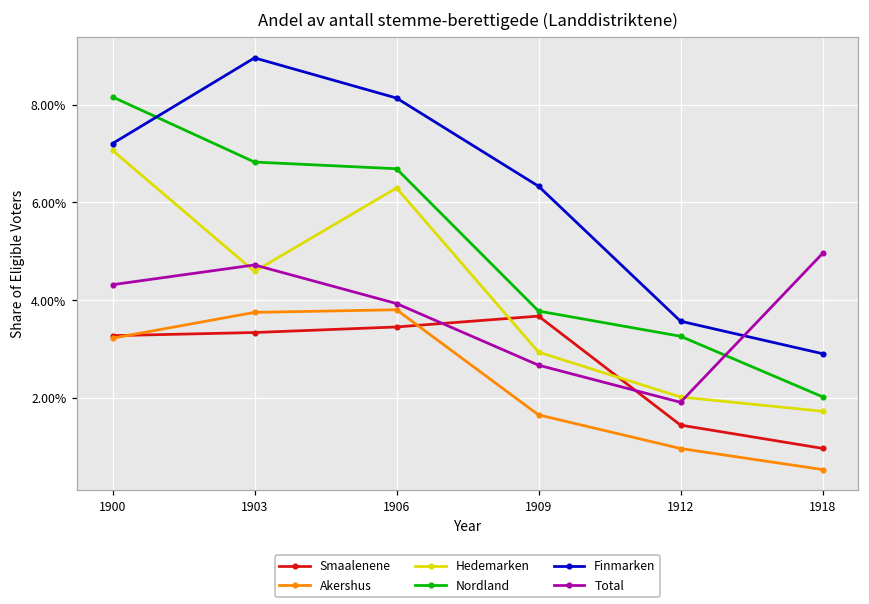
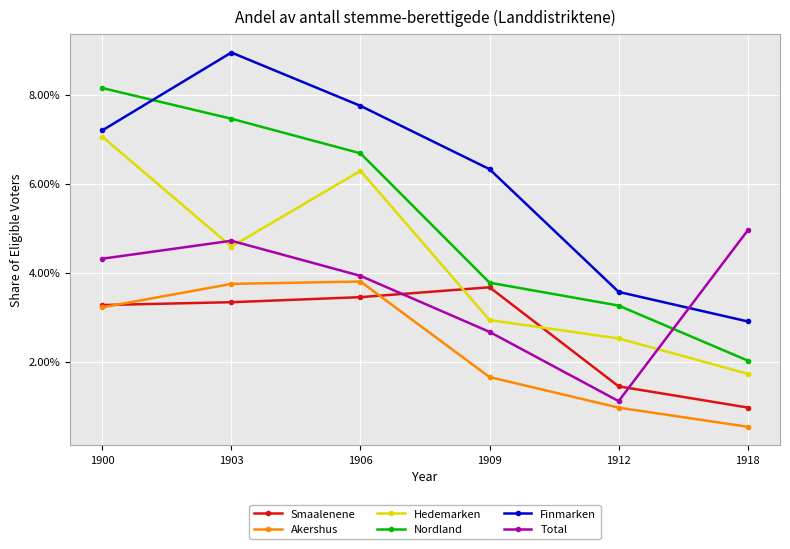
Nordland, 1903: 6.8% -> 7.5%
Finmarken, 1906: 8.1% -> 7.8%
Hedemarken, 1912: 2.0% -> 2.5%
Total, 1912: 1.9% -> 1.1%
